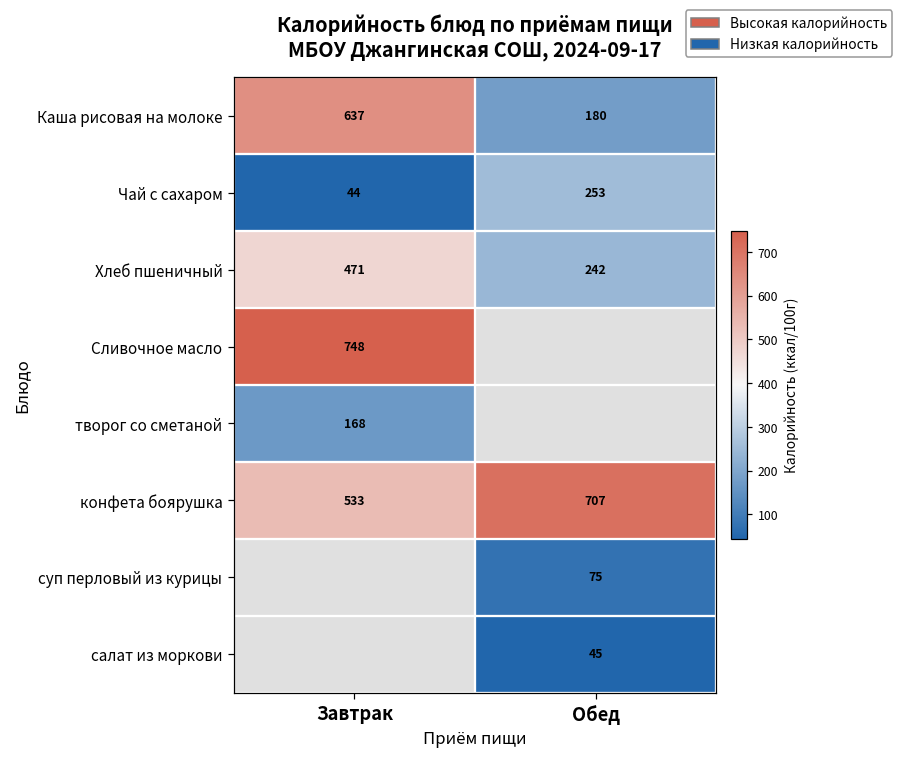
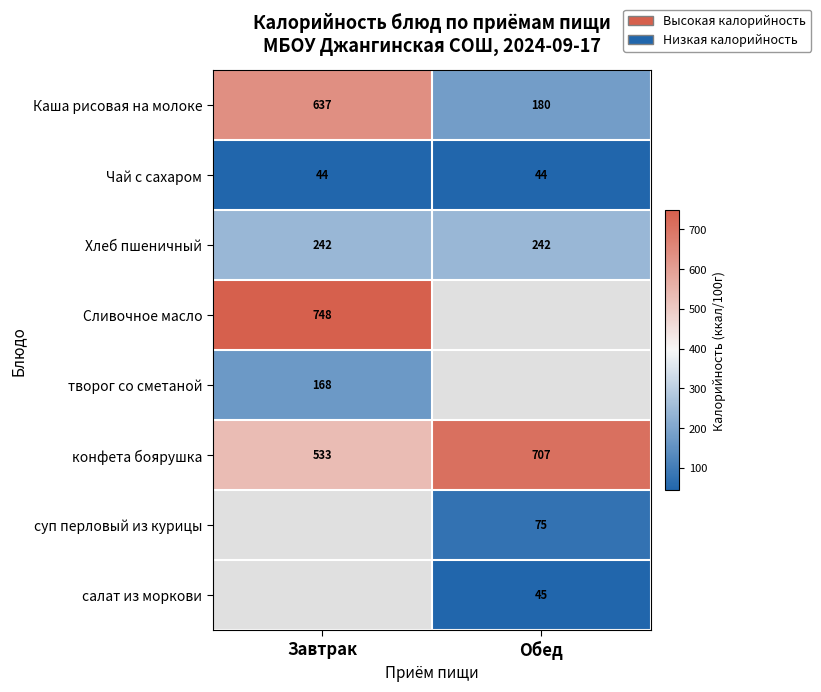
Чай с сахаром, Обед: 253 -> 44
Хлеб пшеничный, Завтрак: 471 -> 242
